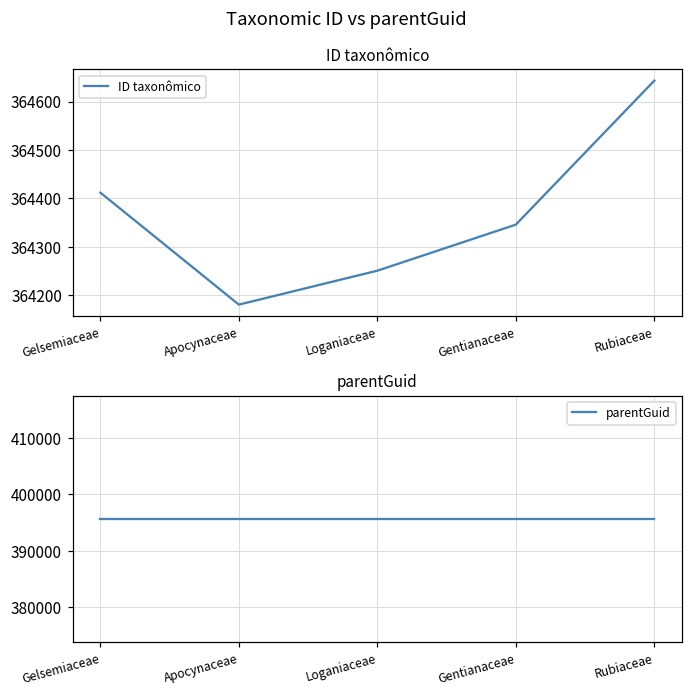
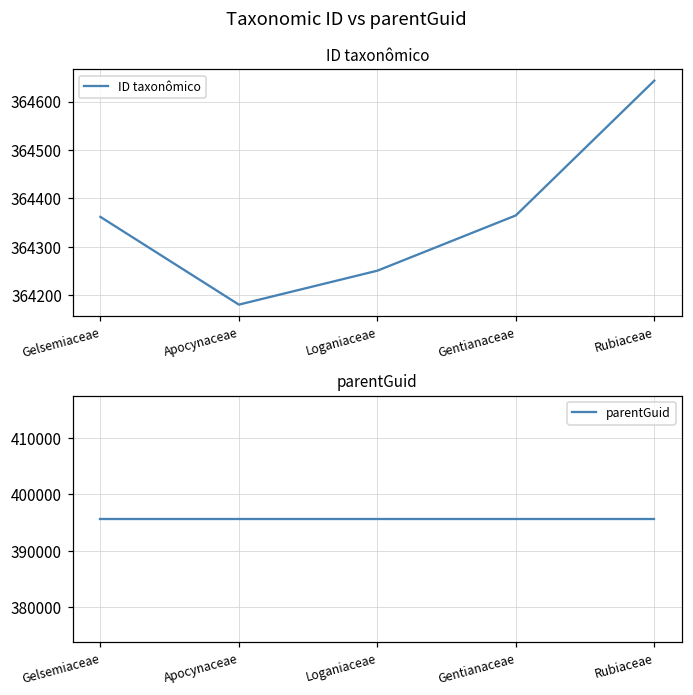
ID taxonômico, Gelsemiaceae: 364410 -> 364360
ID taxonômico, Gentianaceae: 364350 -> 364370
